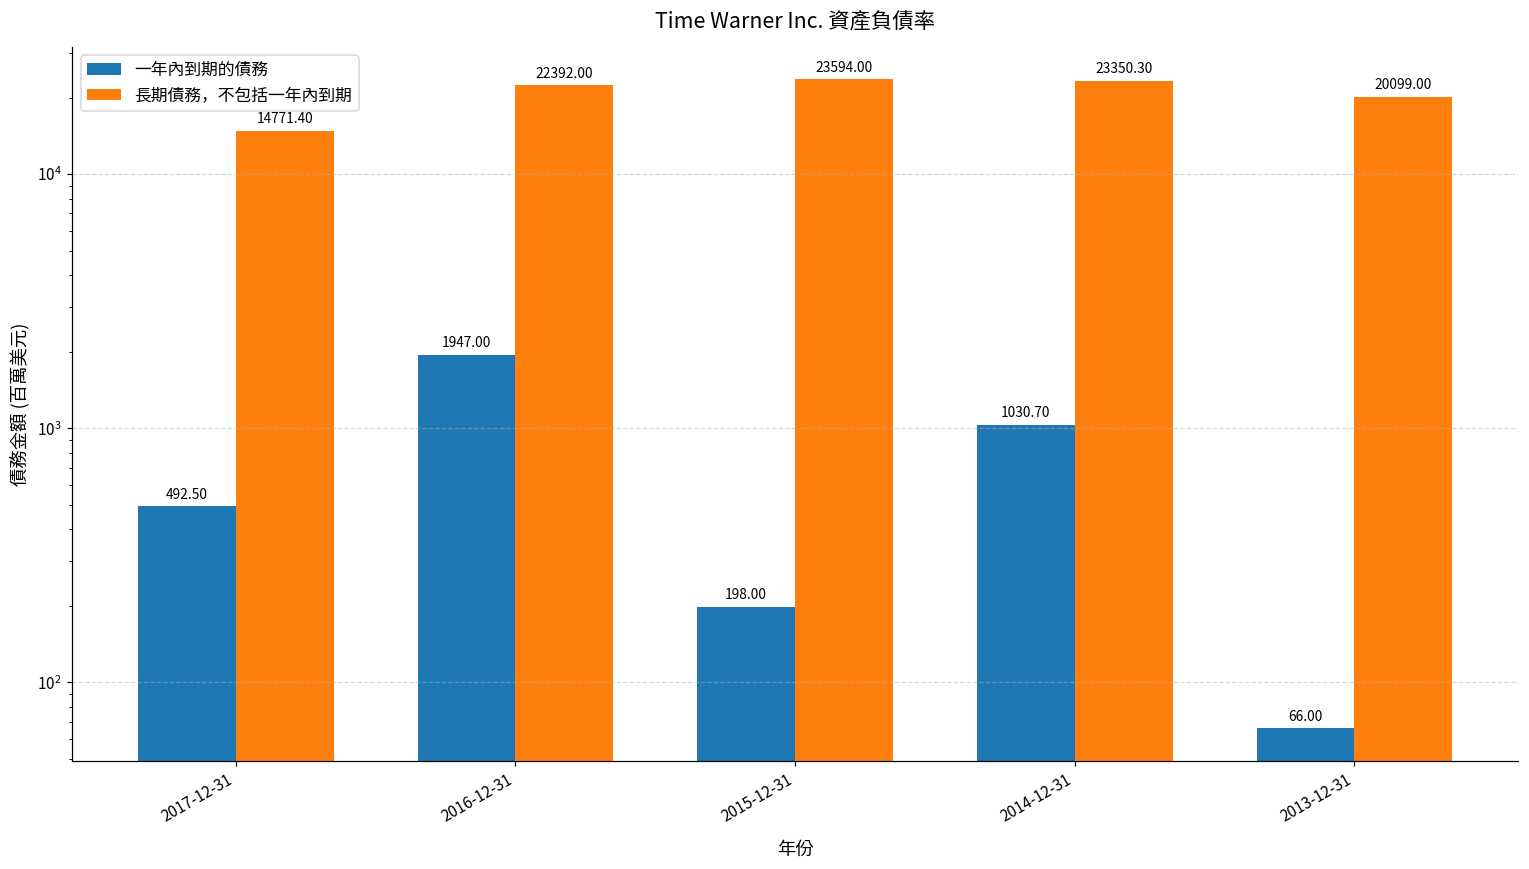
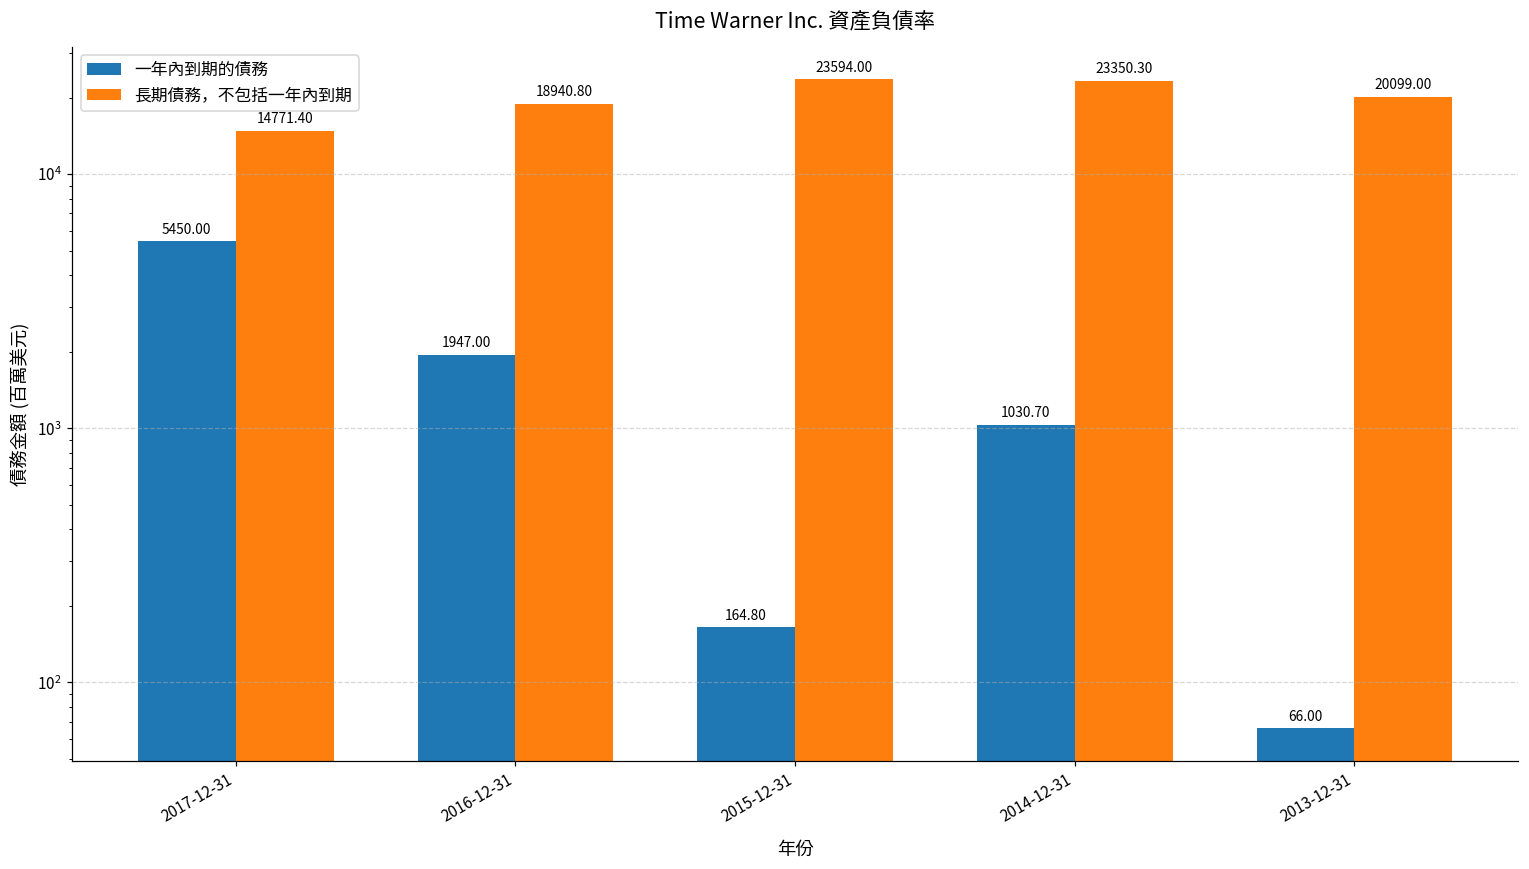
一年內到期的債務, 2017-12-31: 492.50 -> 5450.00
長期債務，不包括一年內到期, 2016-12-31: 22392.00 -> 18940.80
一年內到期的債務, 2015-12-31: 198.00 -> 164.80
